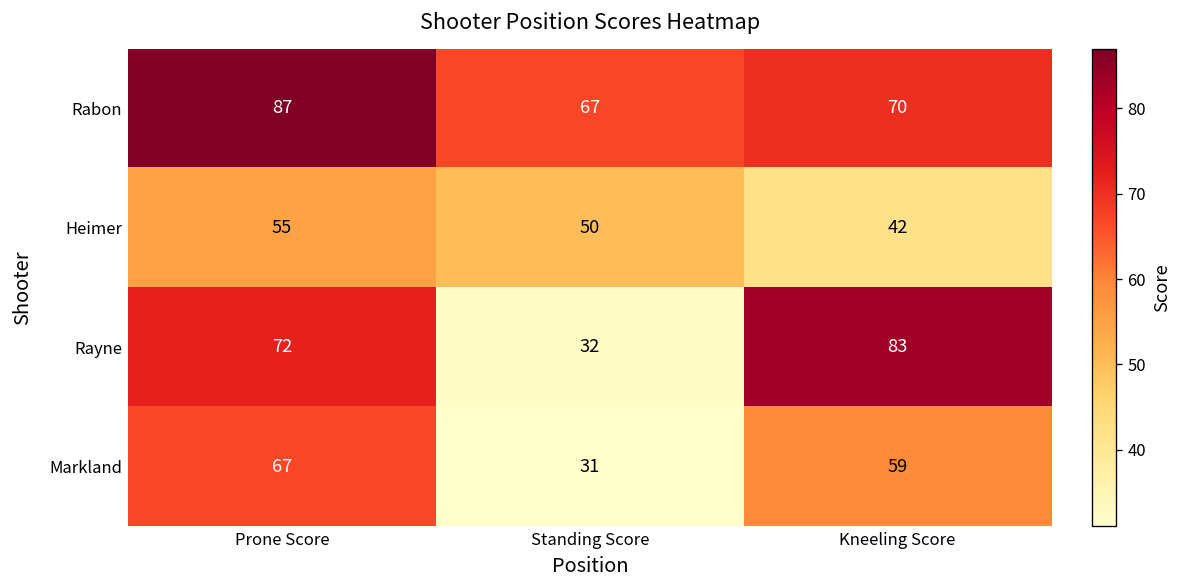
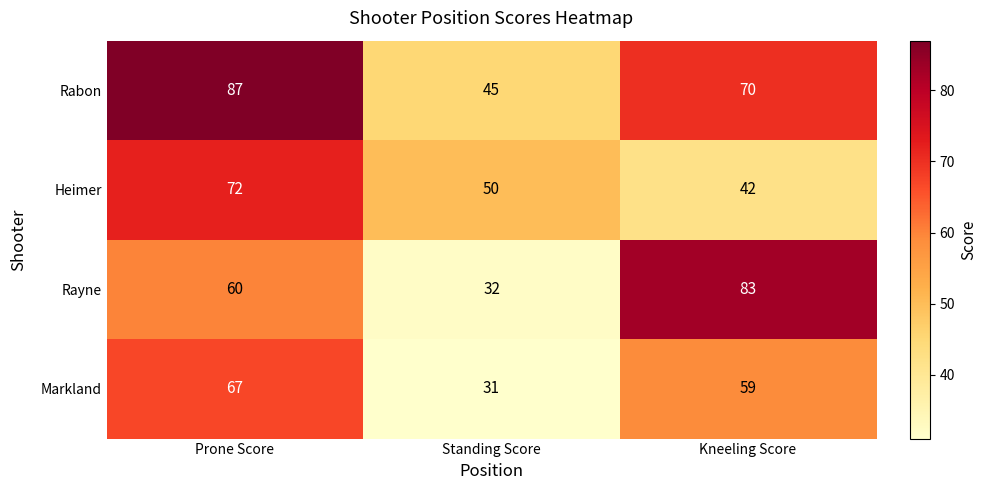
Rabon, Standing Score: 67 -> 45
Heimer, Prone Score: 55 -> 72
Rayne, Prone Score: 72 -> 60
